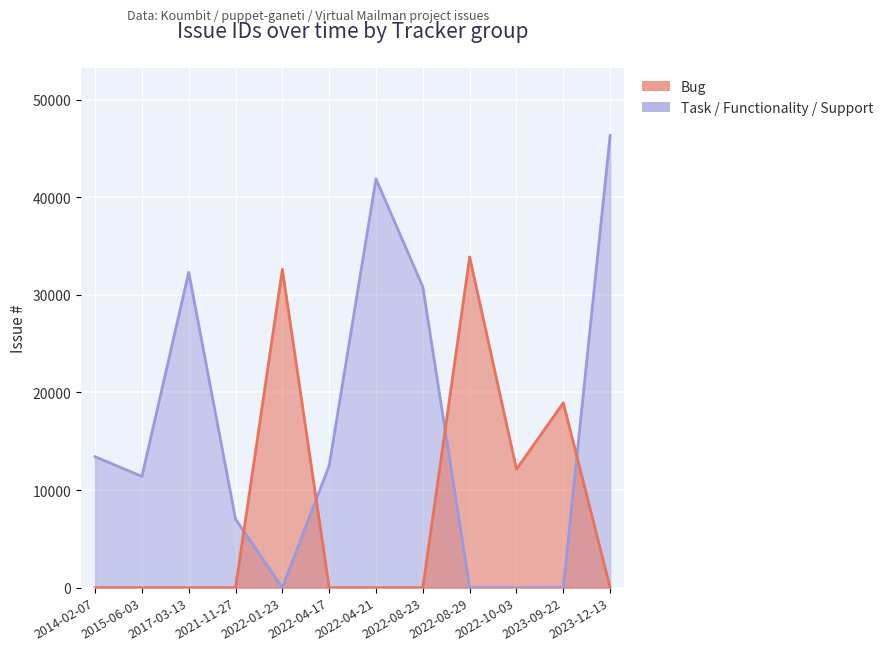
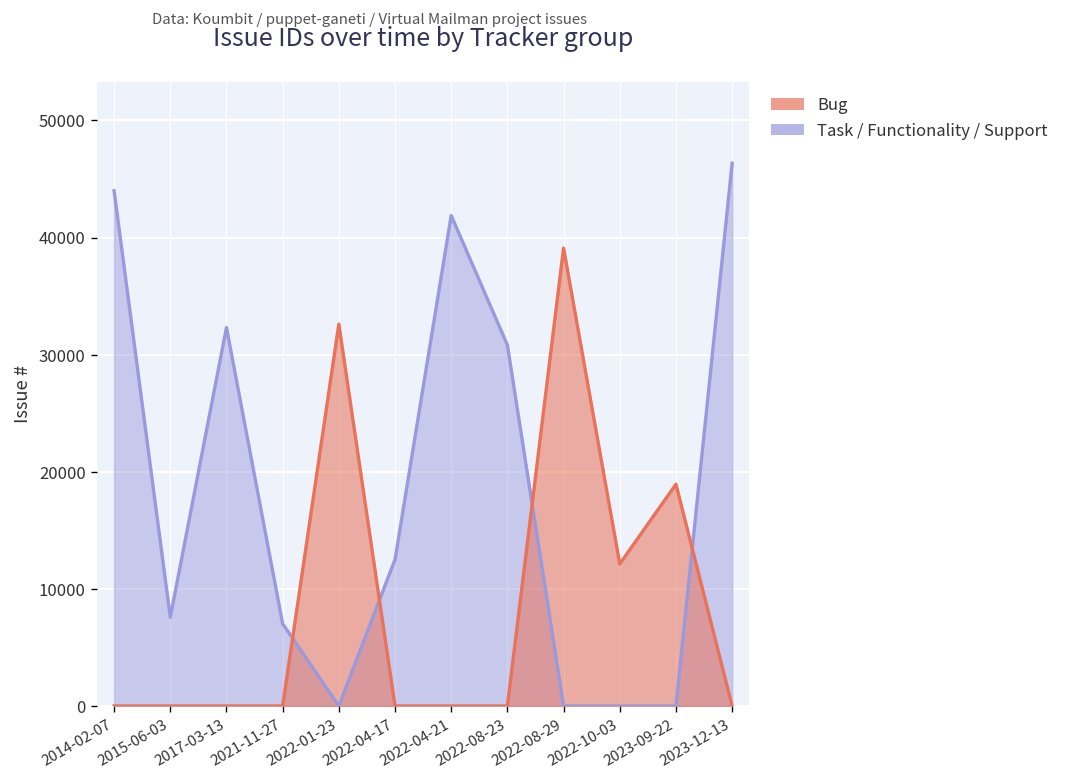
Task / Functionality / Support, 2014-02-07: 13000 -> 44000
Task / Functionality / Support, 2015-06-03: 11000 -> 8000
Bug, 2022-08-29: 34000 -> 39000
